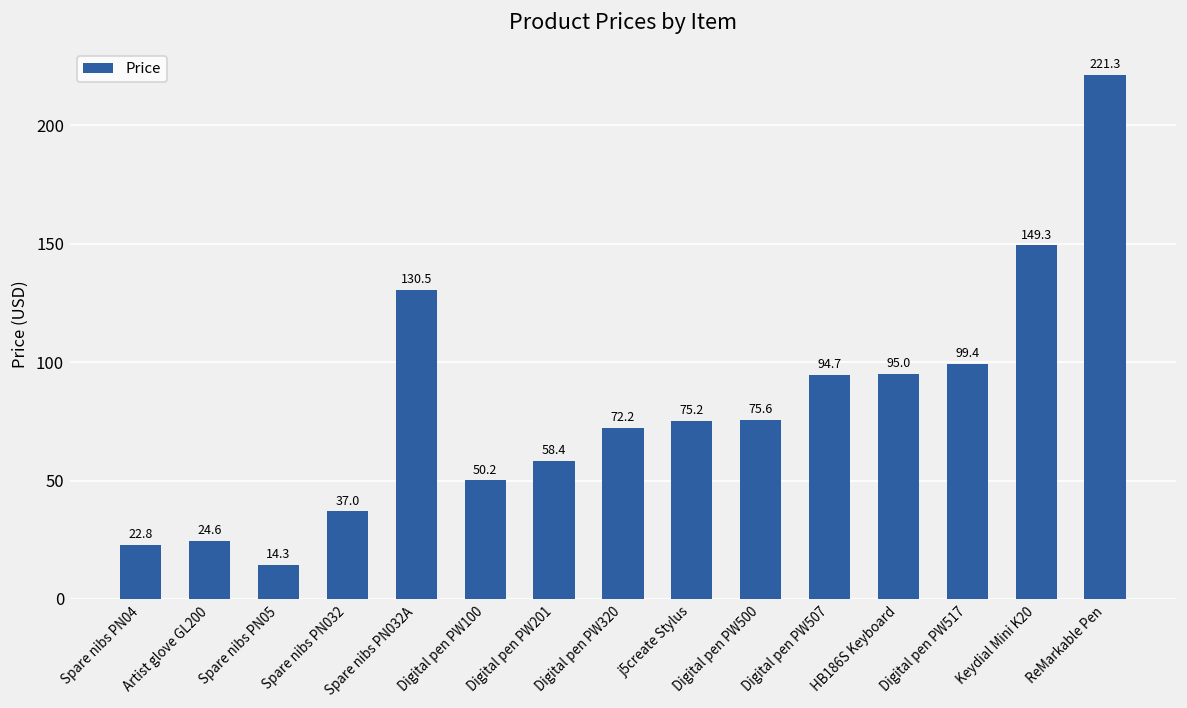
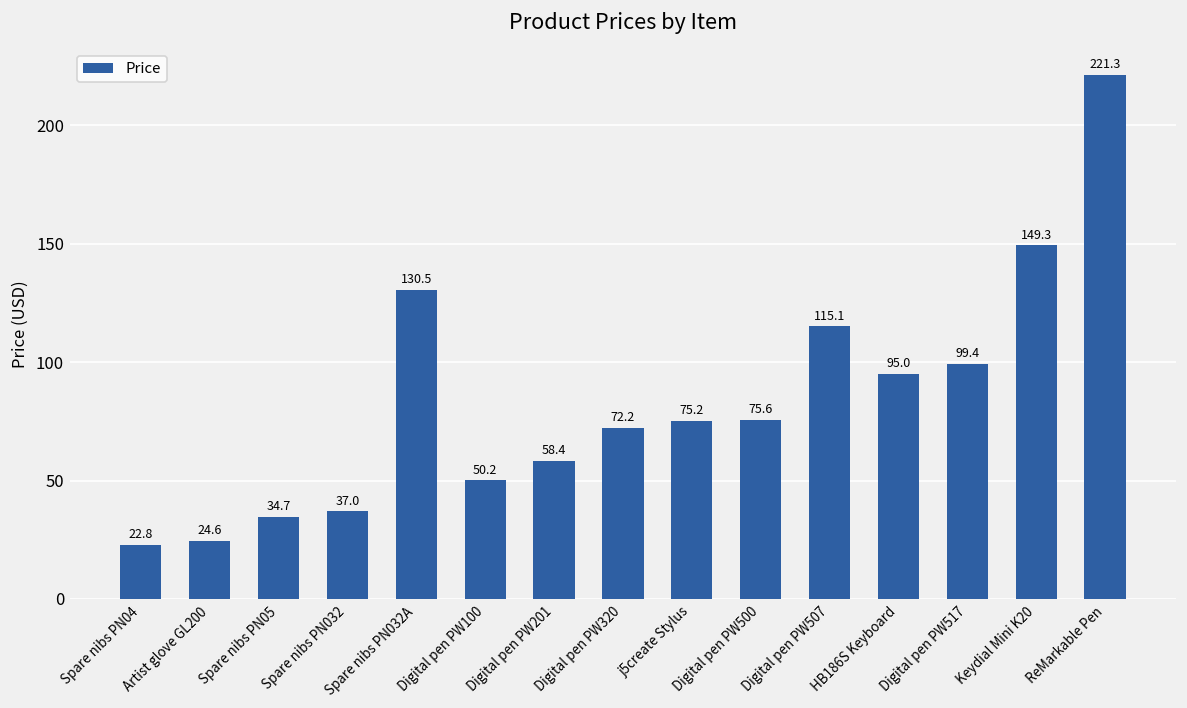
Spare nibs PN05: 14.3 -> 34.7
Digital pen PW507: 94.7 -> 115.1
